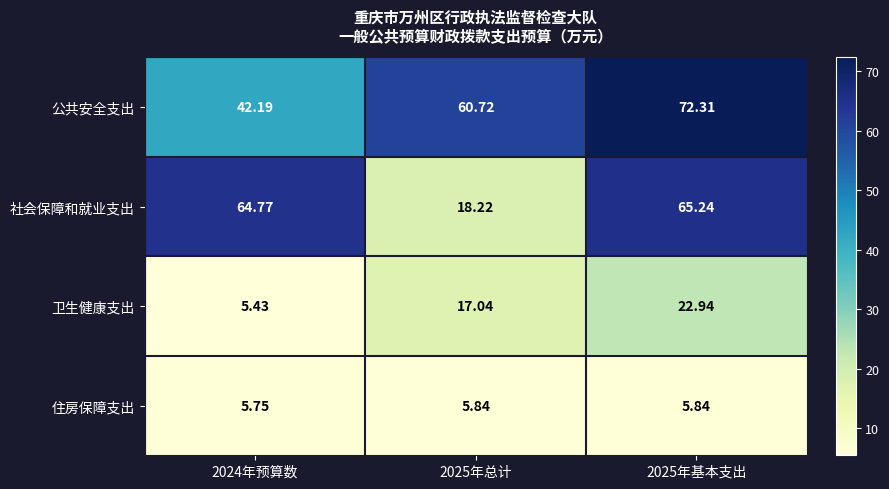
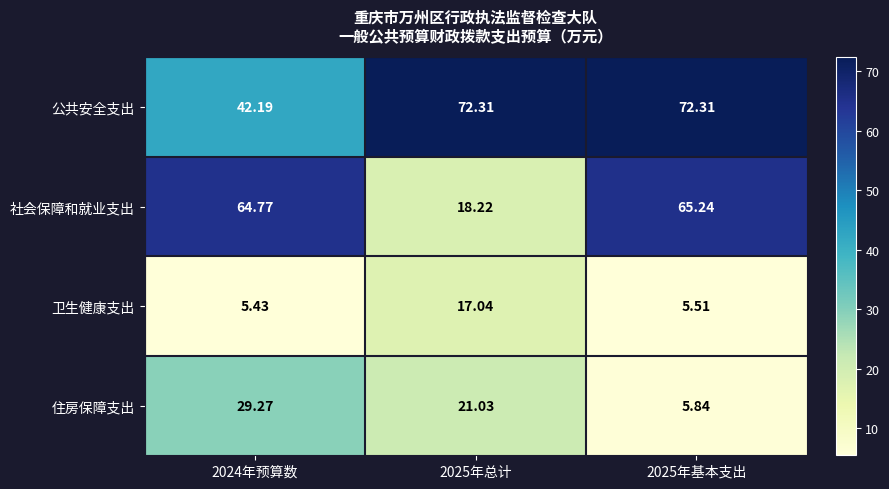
公共安全支出, 2025年总计: 60.72 -> 72.31
卫生健康支出, 2025年基本支出: 22.94 -> 5.51
住房保障支出, 2024年预算数: 5.75 -> 29.27
住房保障支出, 2025年总计: 5.84 -> 21.03
